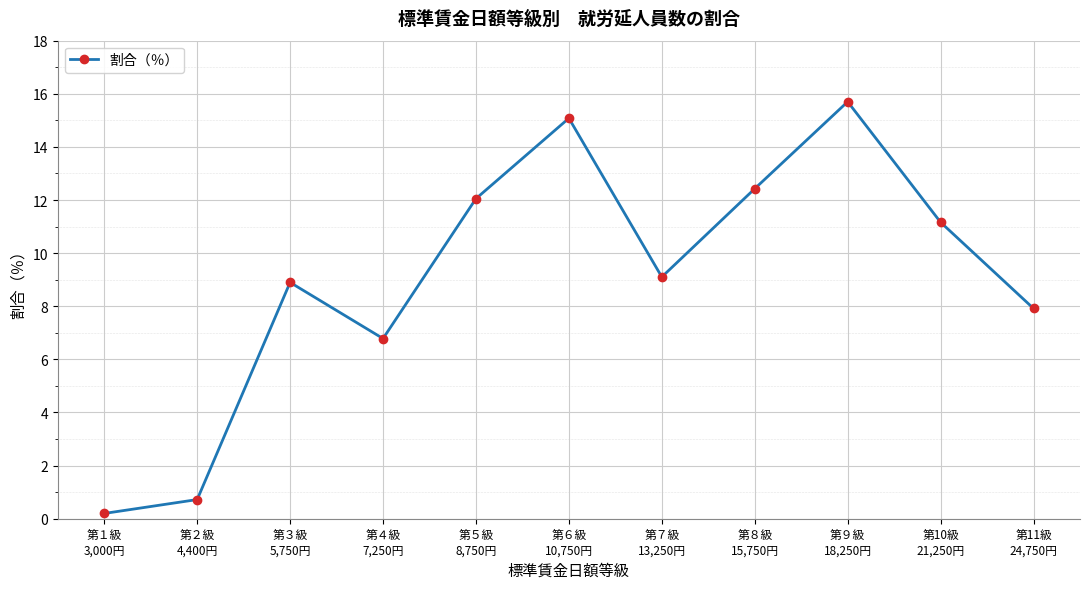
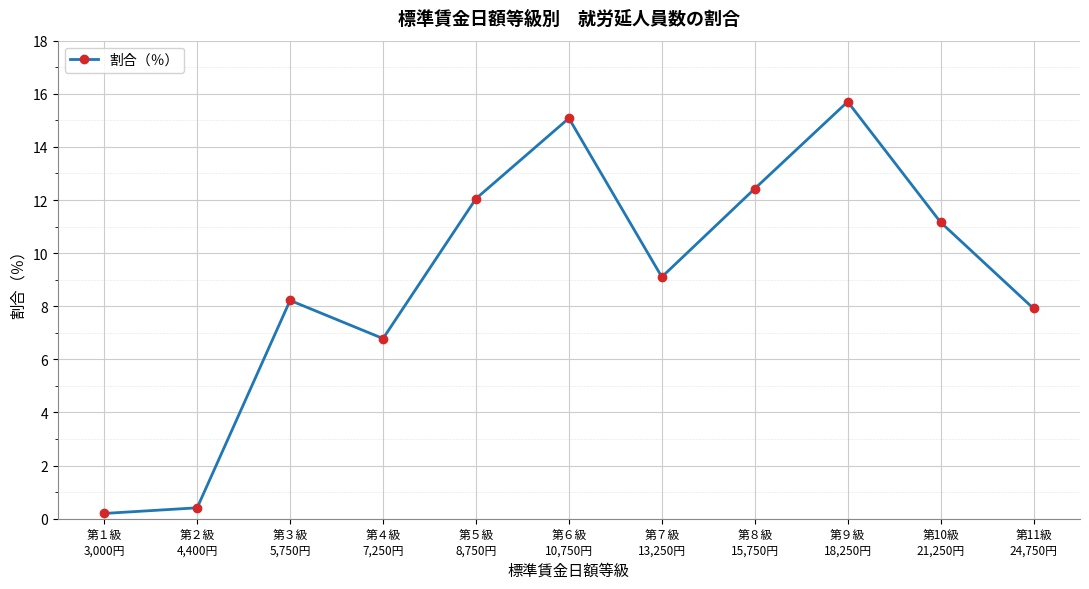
第２級 4,400円: 0.7 -> 0.4
第３級 5,750円: 8.9 -> 8.2
